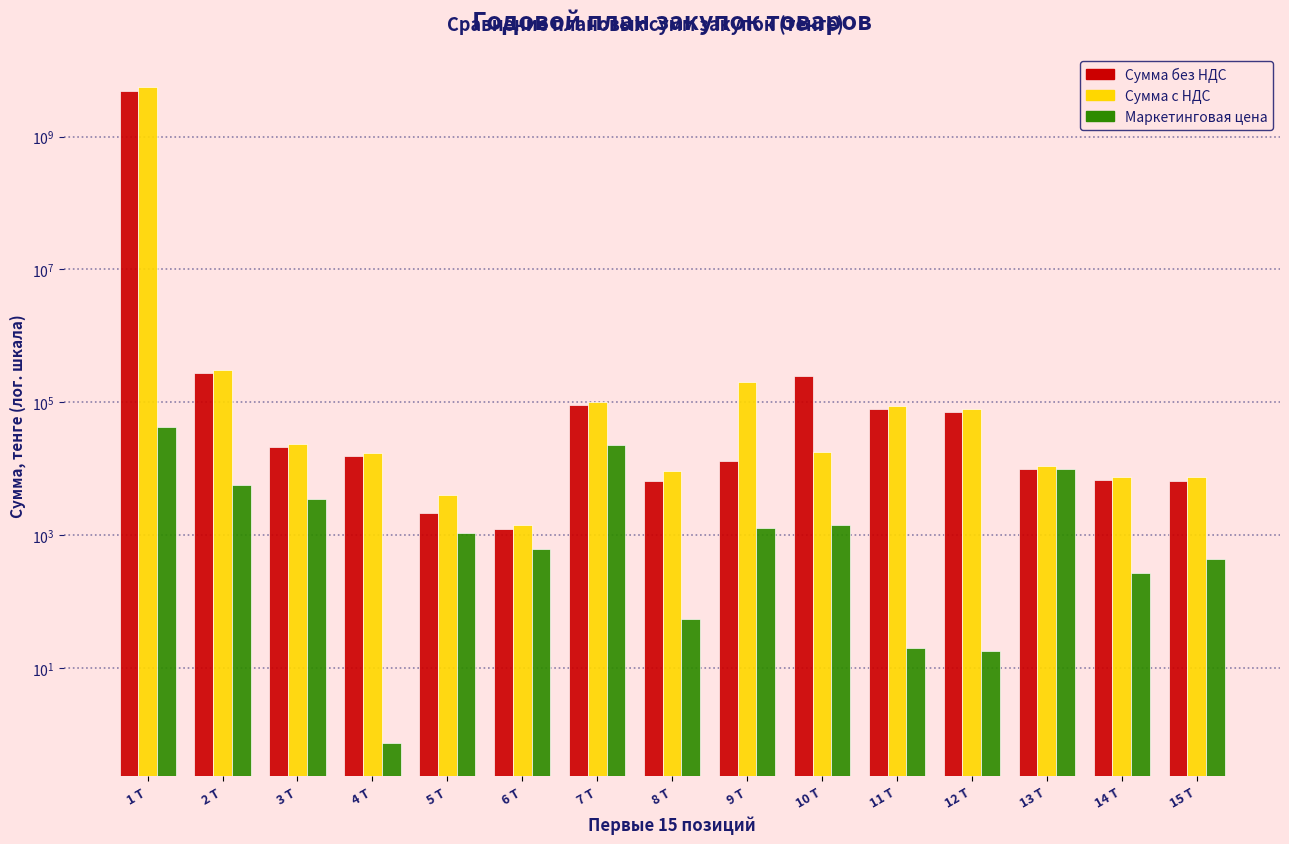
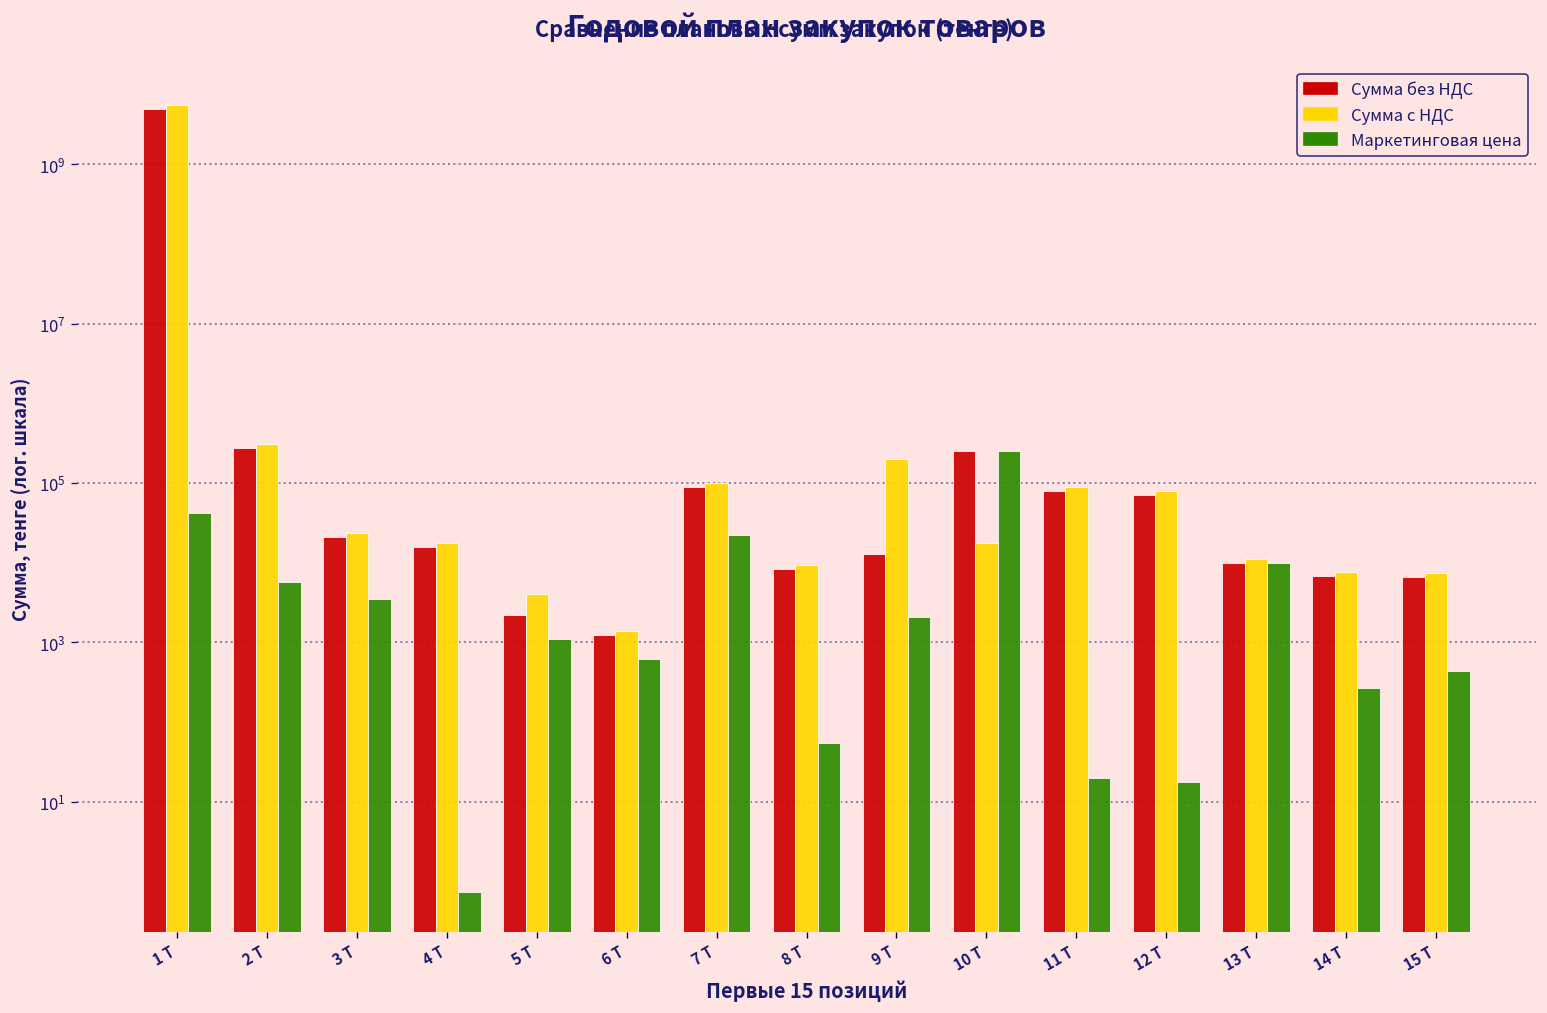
Сумма без НДС, 8 Т: 6000 -> 8000
Маркетинговая цена, 9 Т: 1300 -> 2100
Маркетинговая цена, 10 Т: 1400 -> 250000
